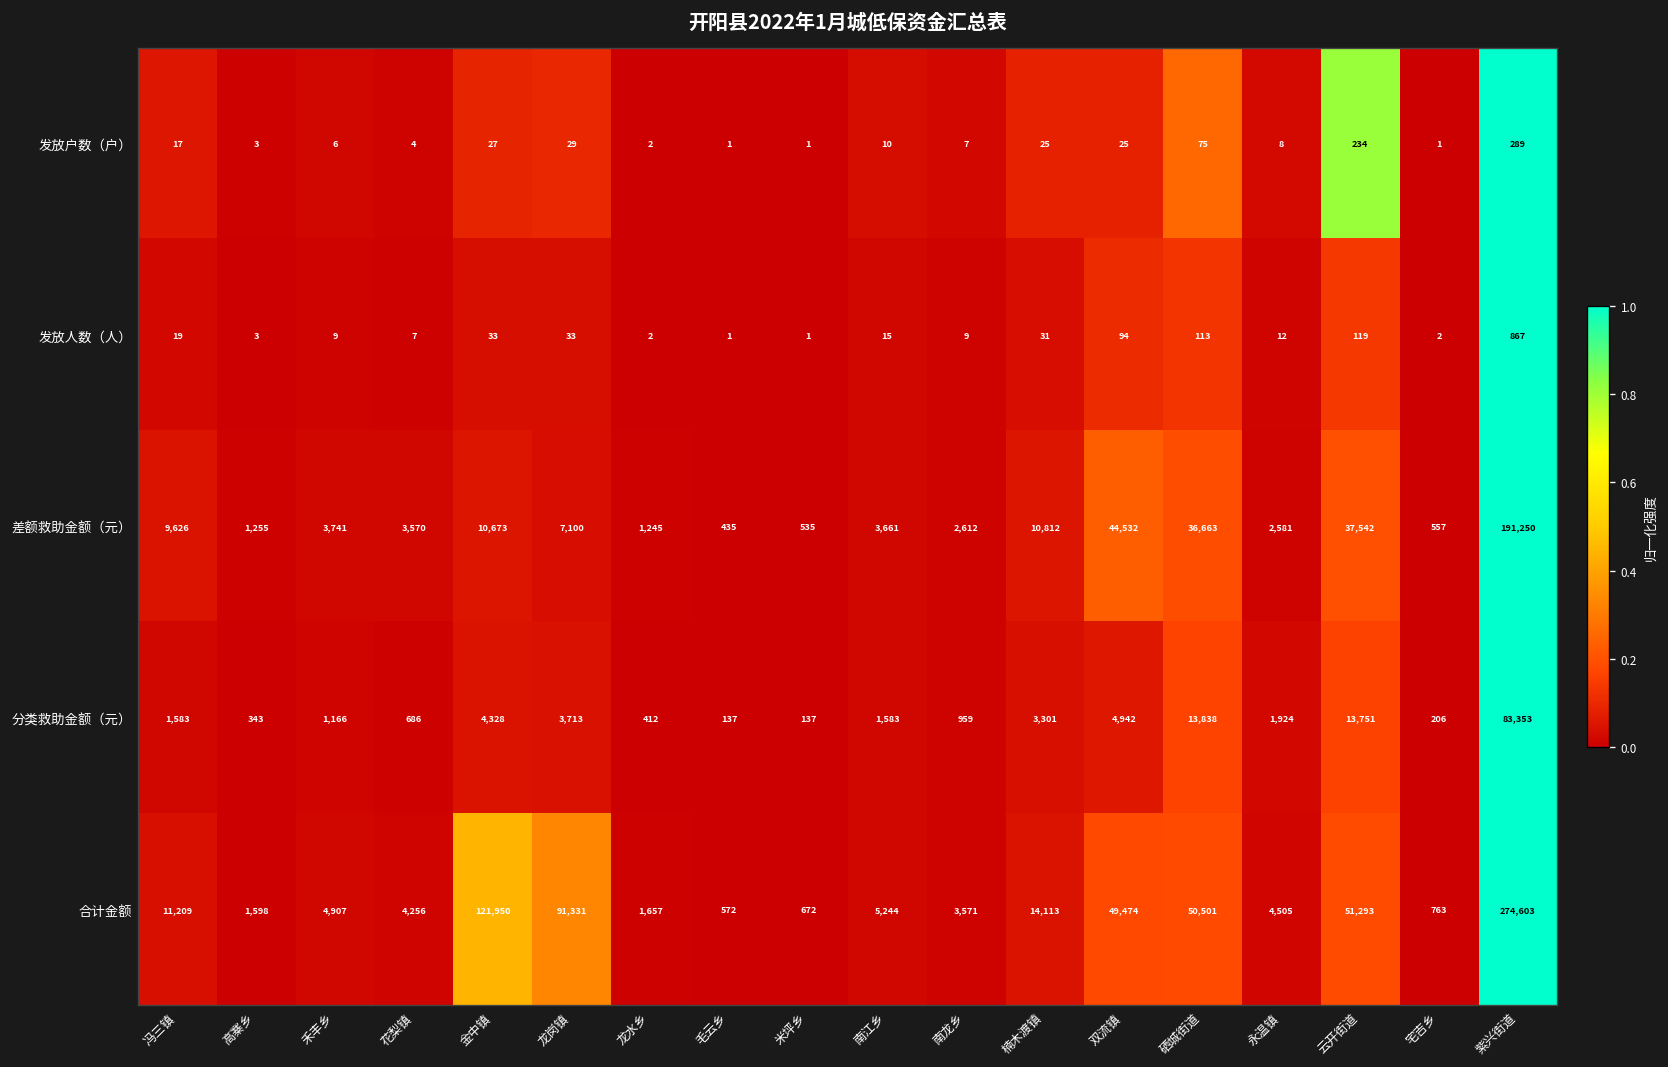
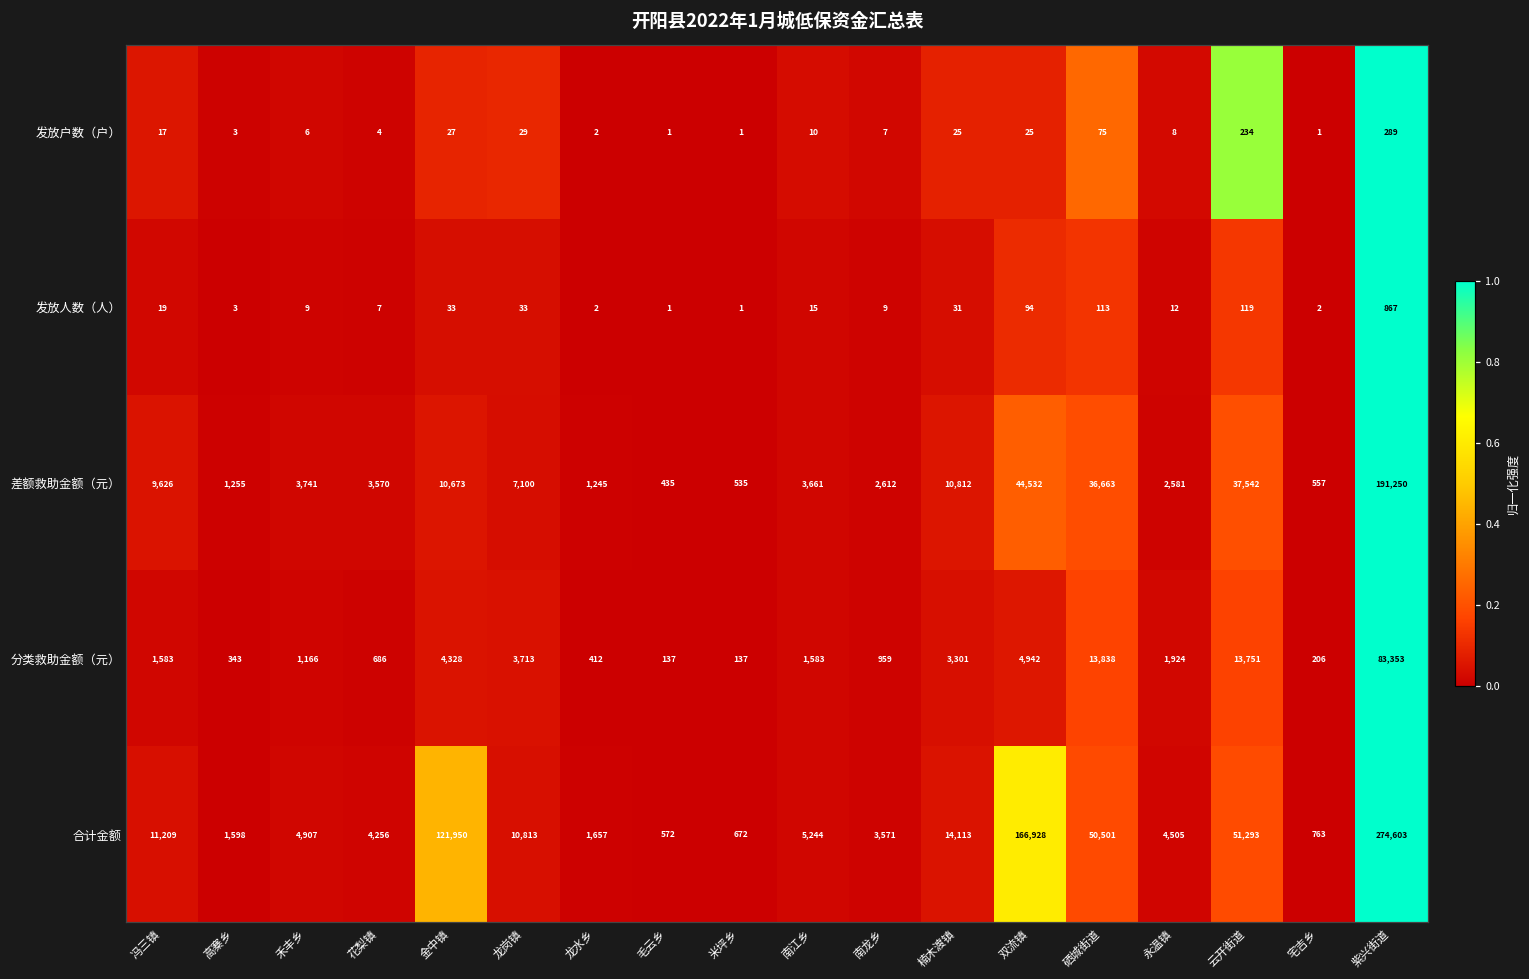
合计金额, 龙岗镇: 91,331 -> 10,813
合计金额, 双流镇: 49,474 -> 166,928
